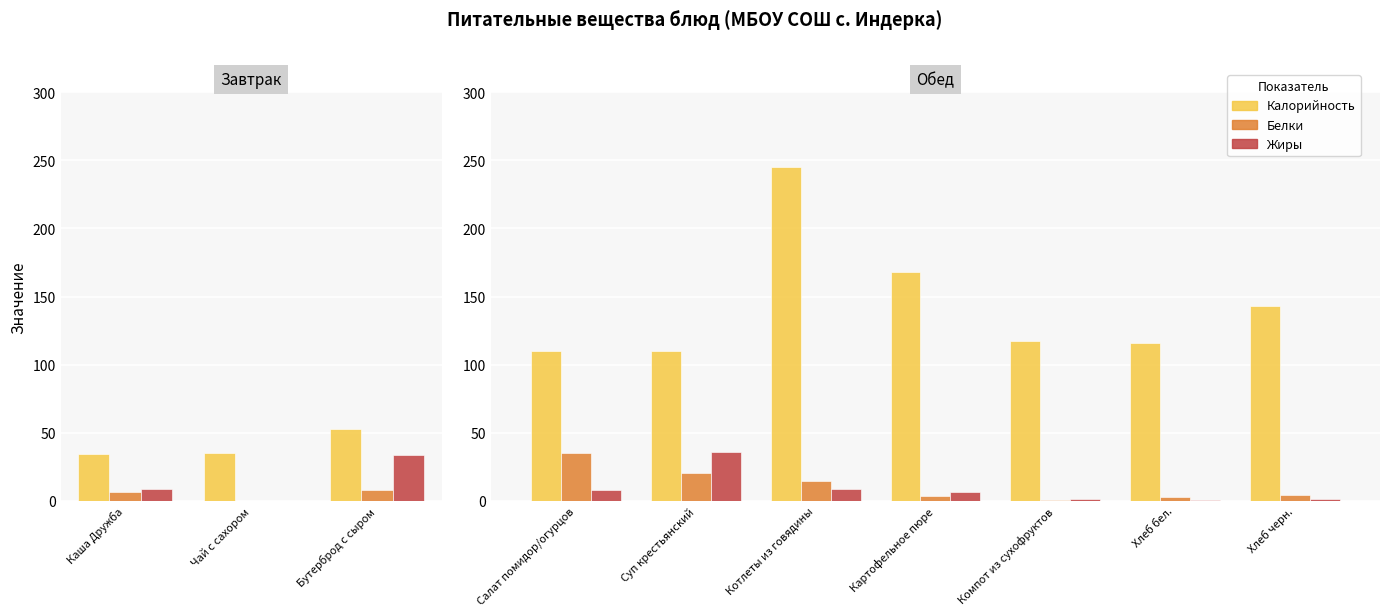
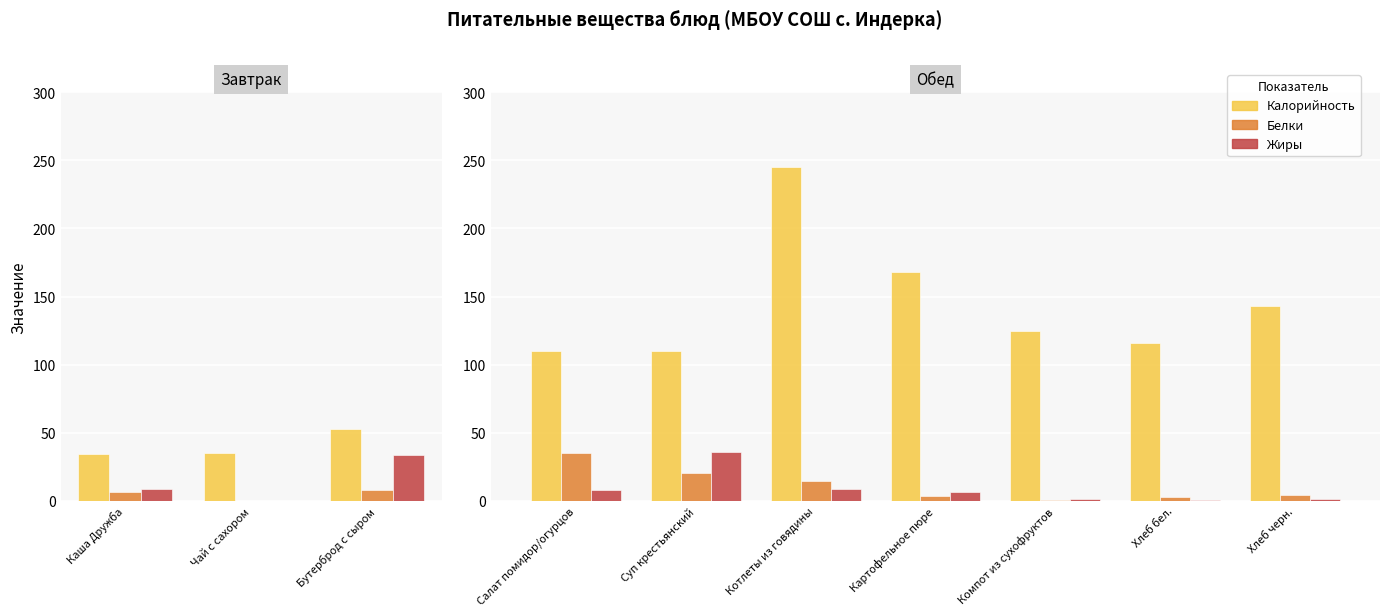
Обед, Калорийность, Компот из сухофруктов: 118 -> 125
